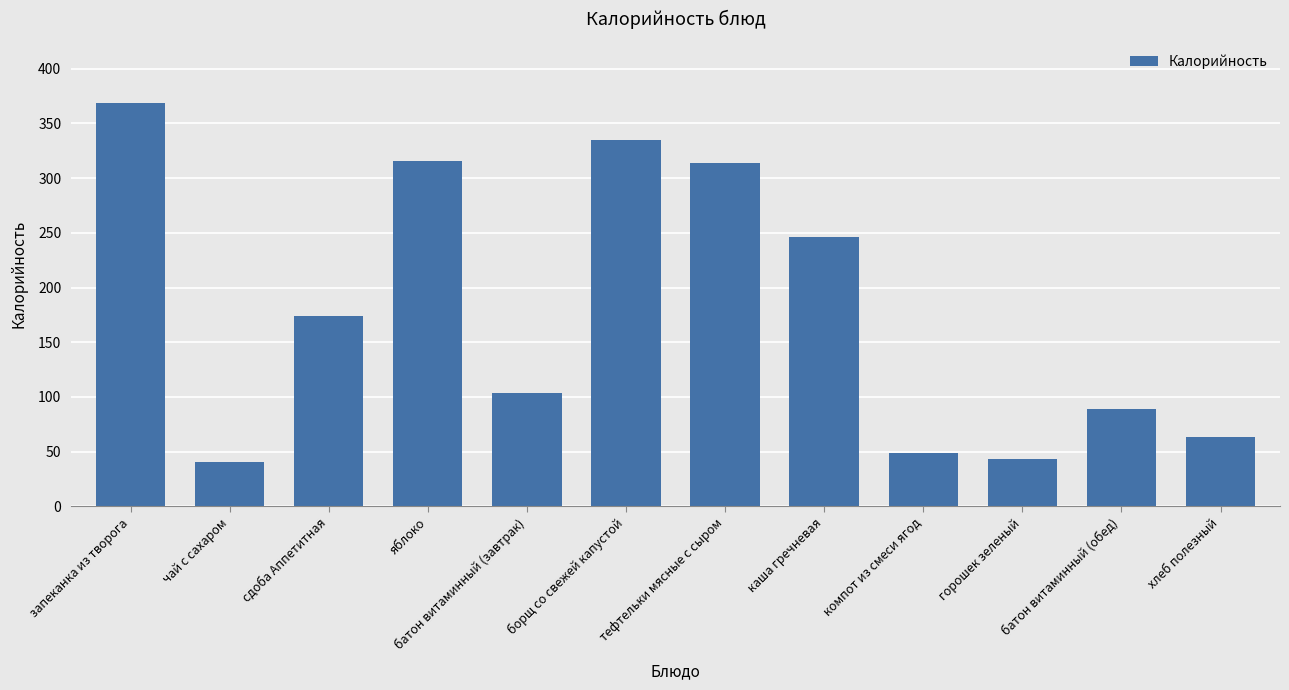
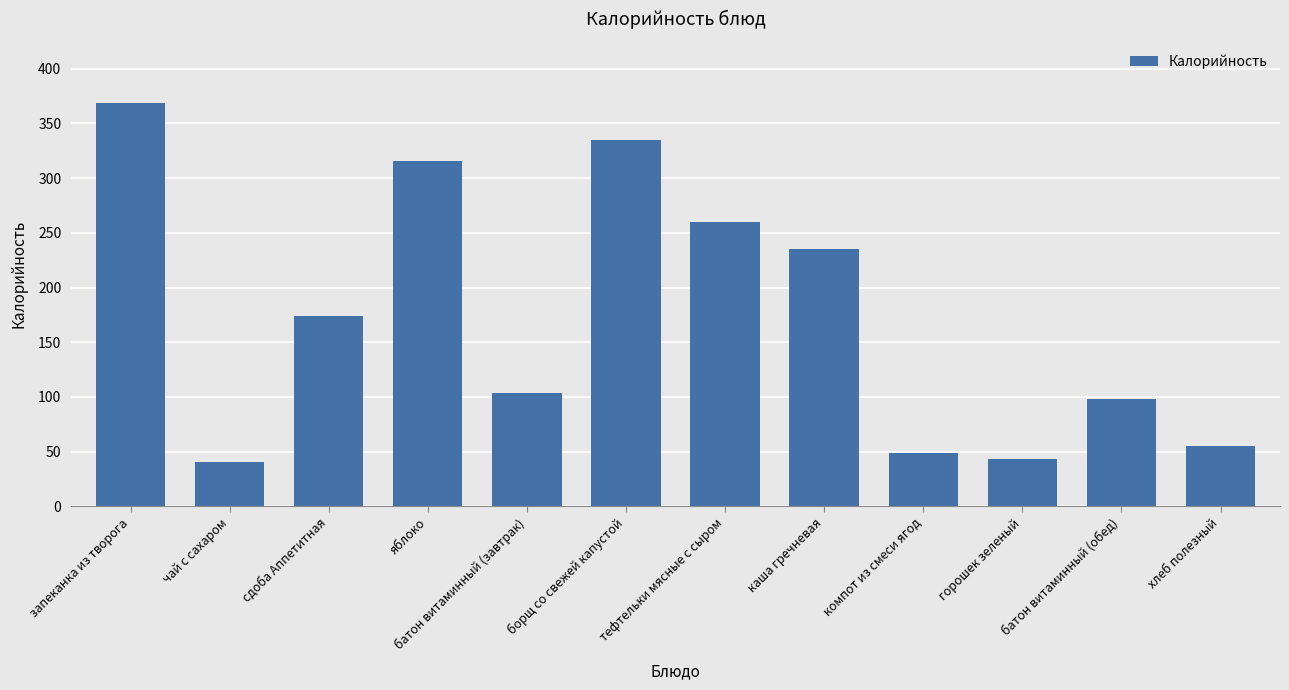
тефтельки мясные с сыром: 314 -> 260
каша гречневая: 246 -> 235
батон витаминный (обед): 89 -> 98
хлеб полезный: 63 -> 55
